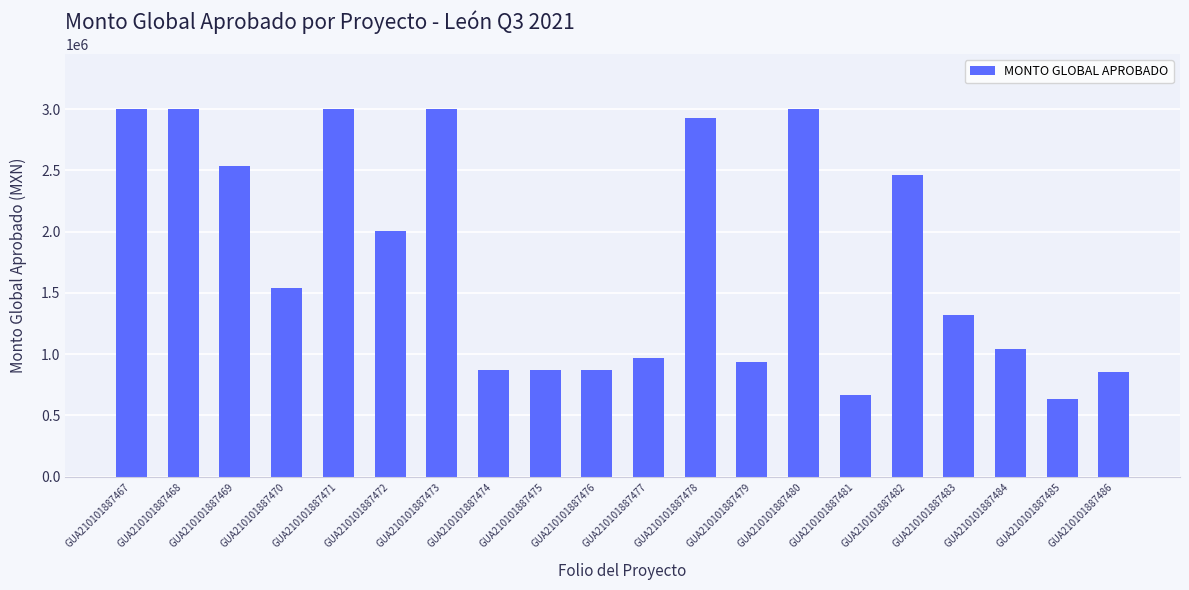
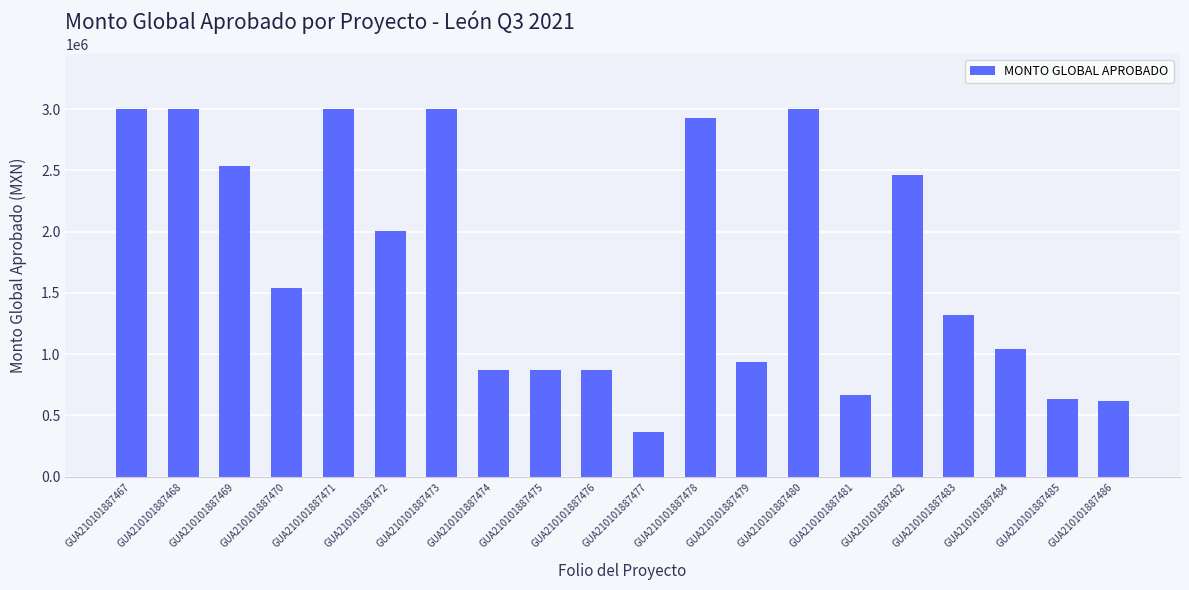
GUA210101887477: 970000 -> 360000
GUA210101887486: 860000 -> 620000
